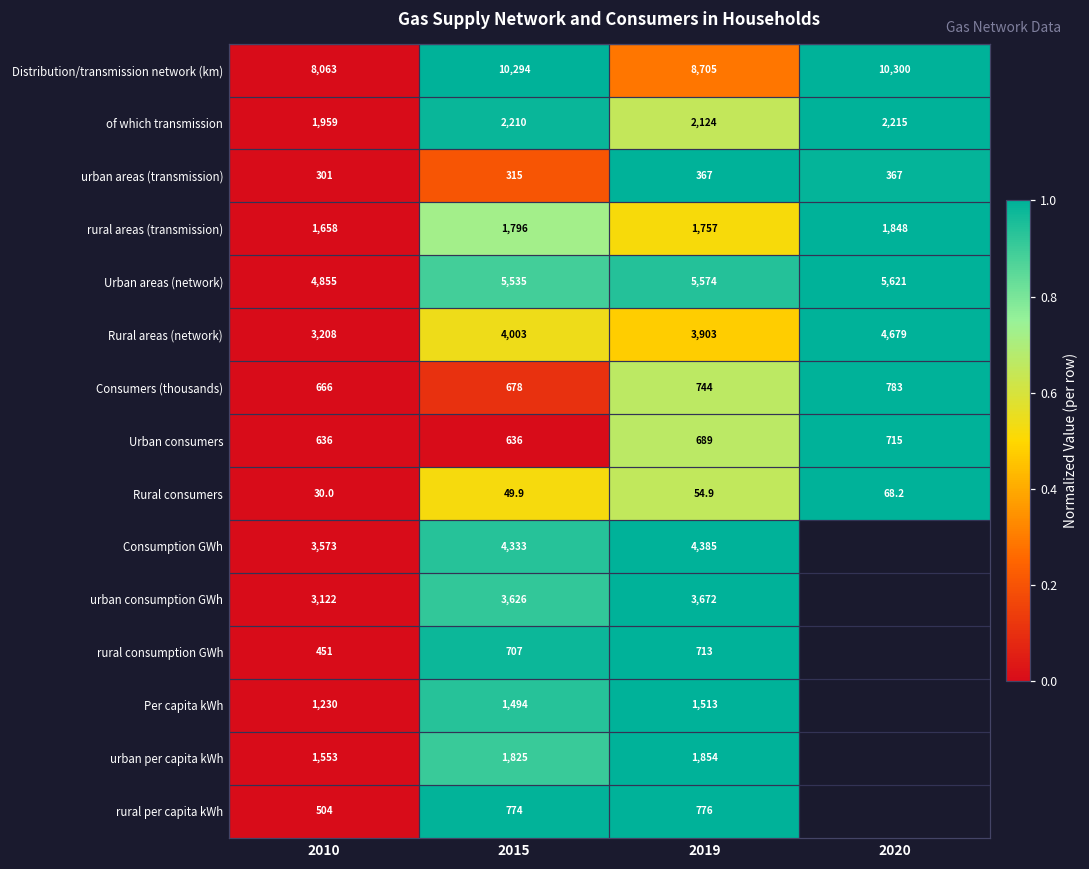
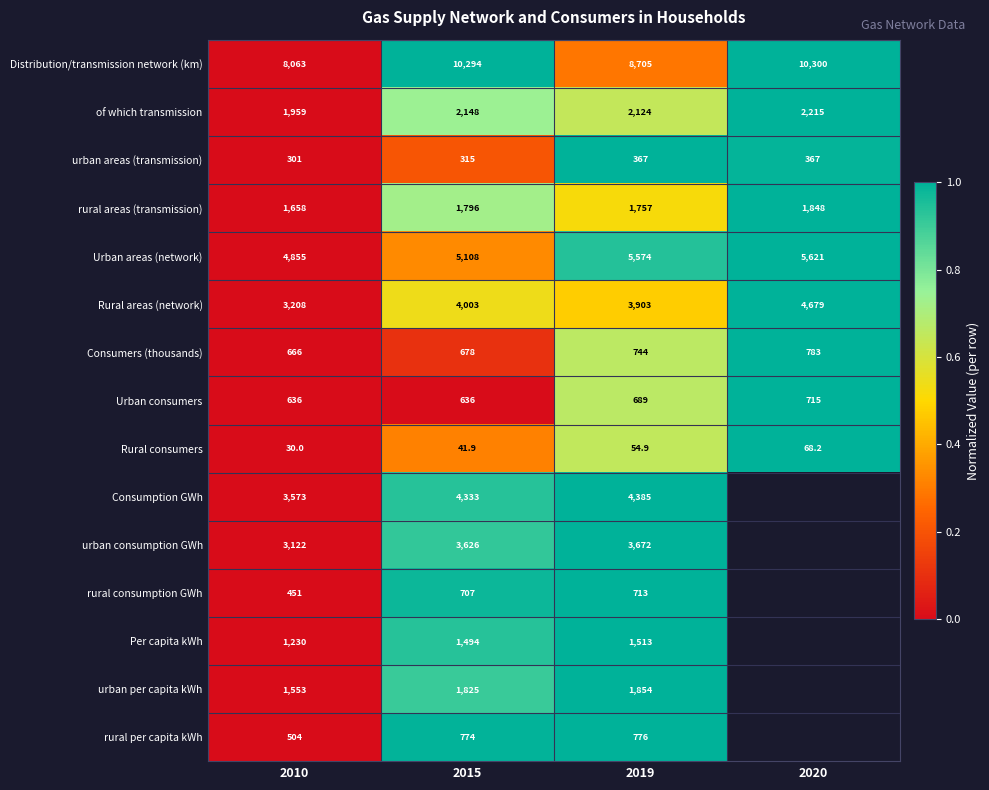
of which transmission, 2015: 2,210 -> 2,148
Urban areas (network), 2015: 5,535 -> 5,108
Rural consumers, 2015: 49.9 -> 41.9
